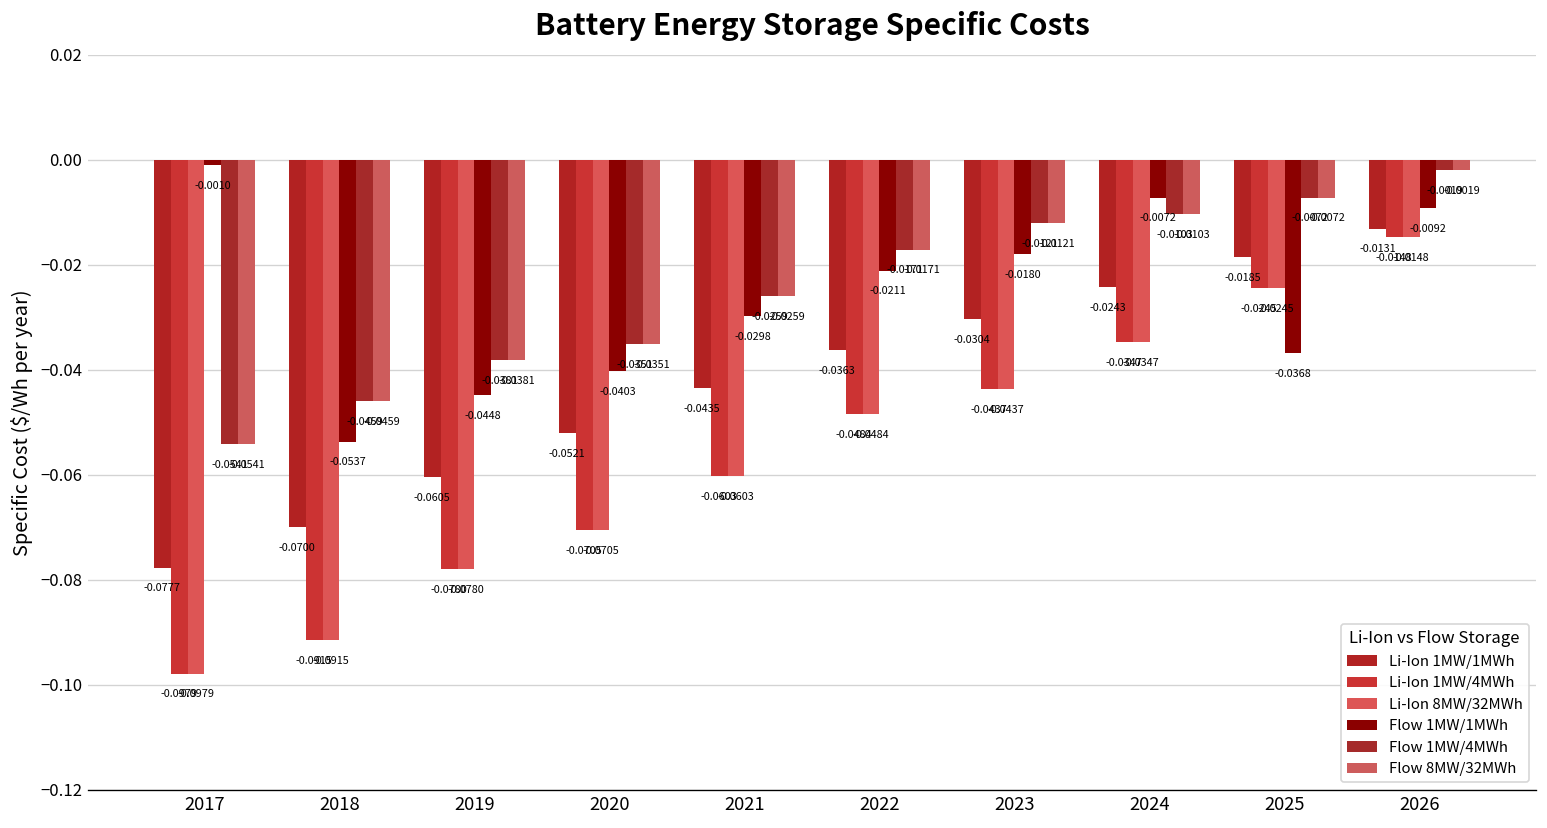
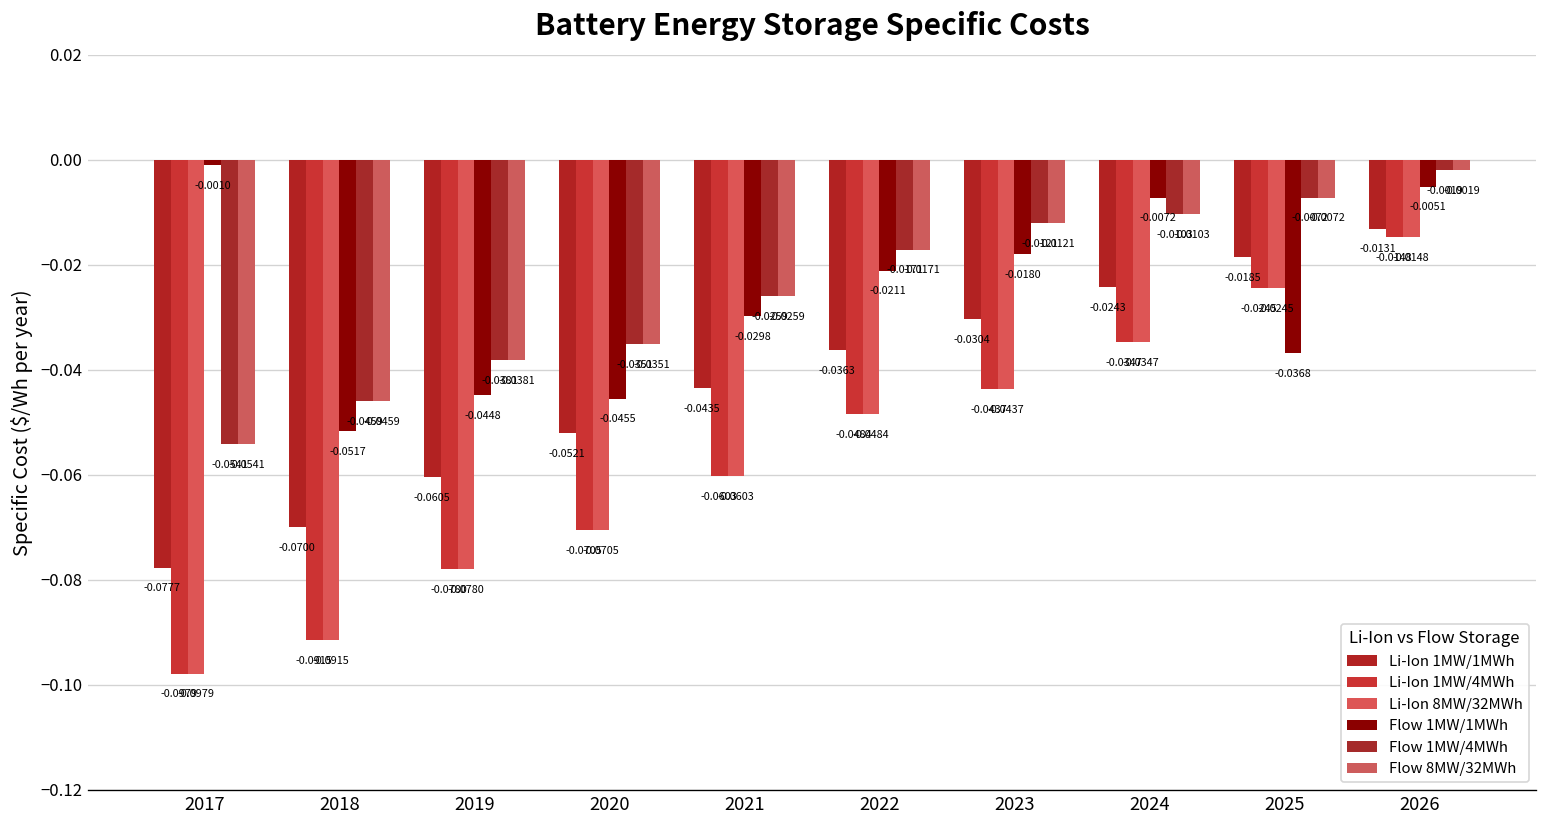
Flow 1MW/1MWh, 2018: -0.0537 -> -0.0517
Flow 1MW/1MWh, 2020: -0.0403 -> -0.0455
Flow 1MW/1MWh, 2026: -0.0092 -> -0.0051
